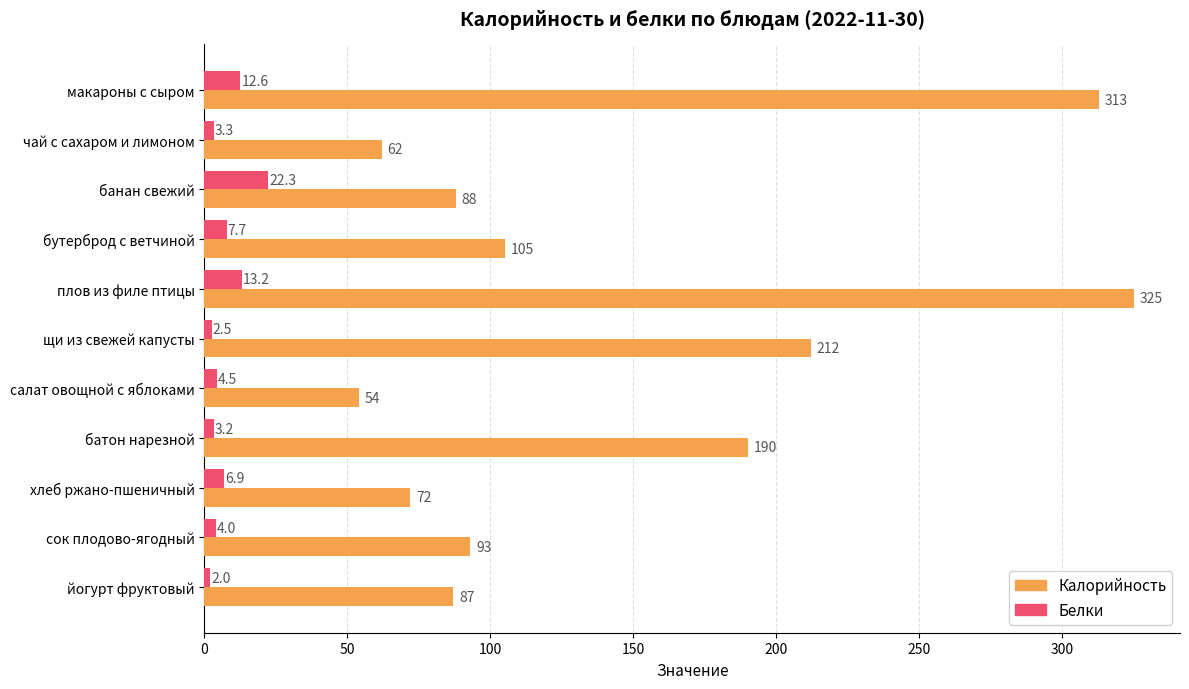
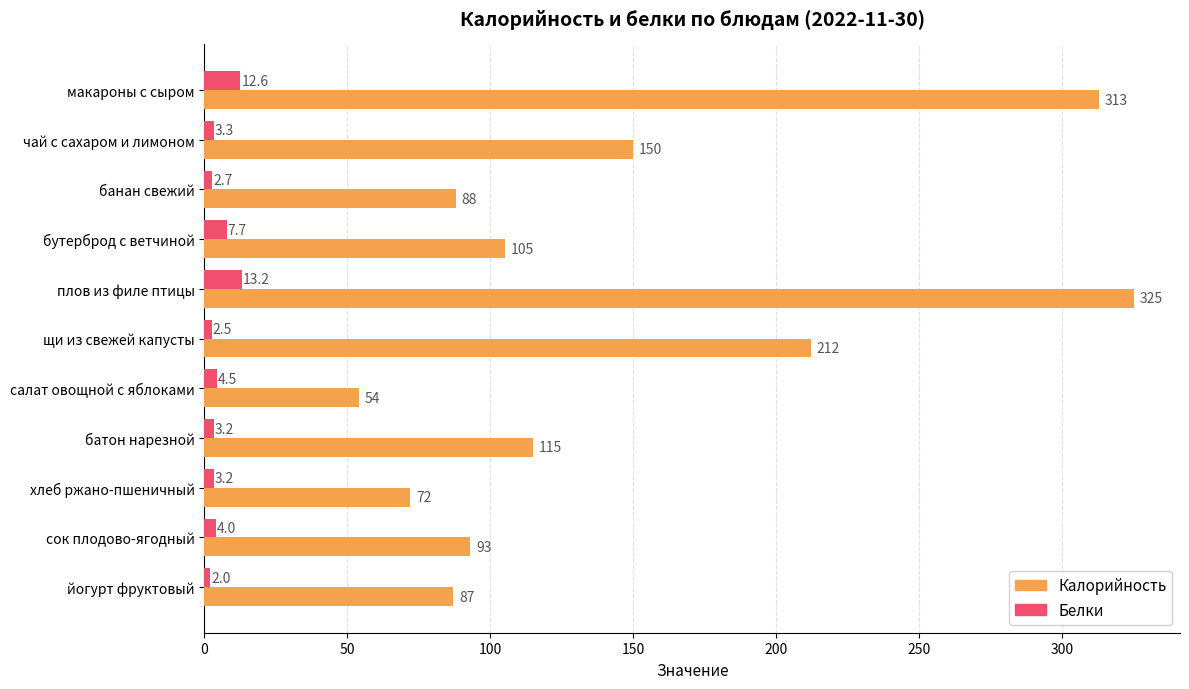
Калорийность, чай с сахаром и лимоном: 62 -> 150
Белки, банан свежий: 22.3 -> 2.7
Калорийность, батон нарезной: 190 -> 115
Белки, хлеб ржано-пшеничный: 6.9 -> 3.2
